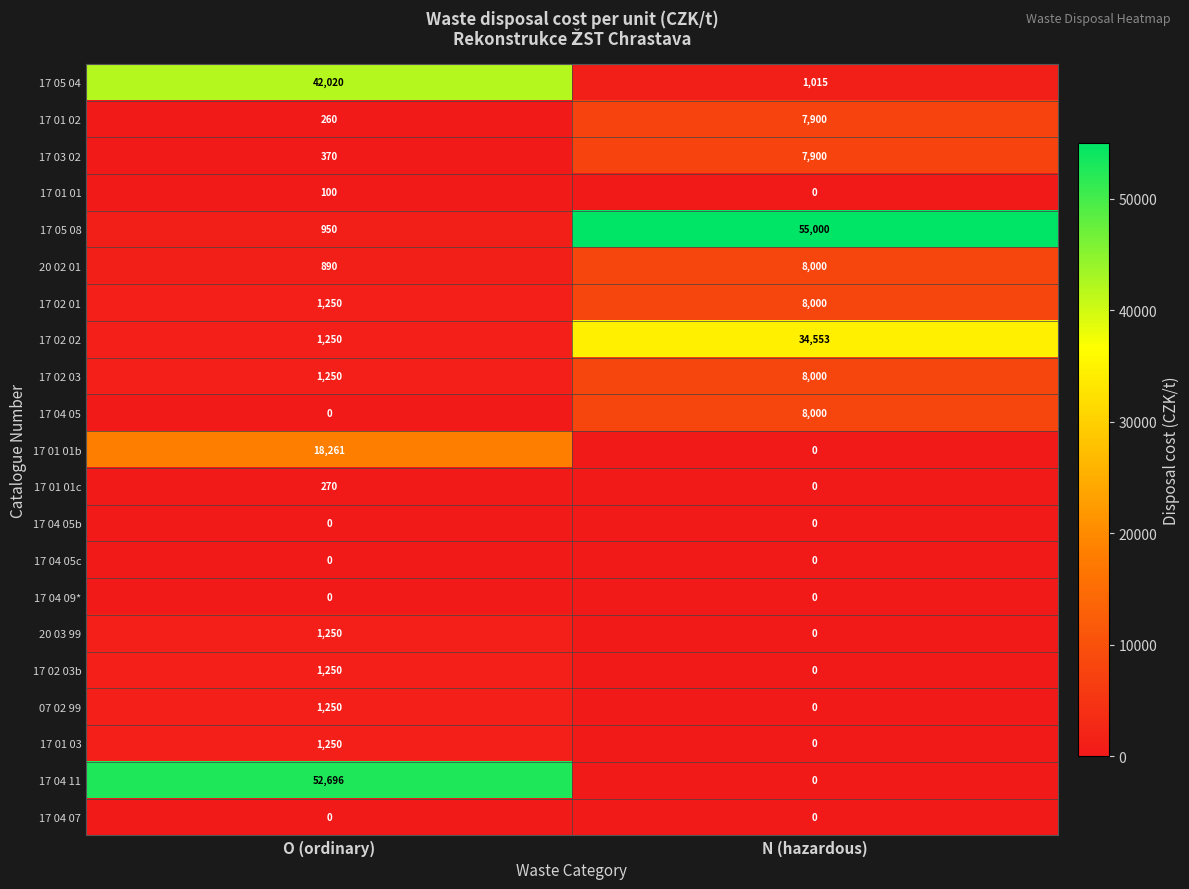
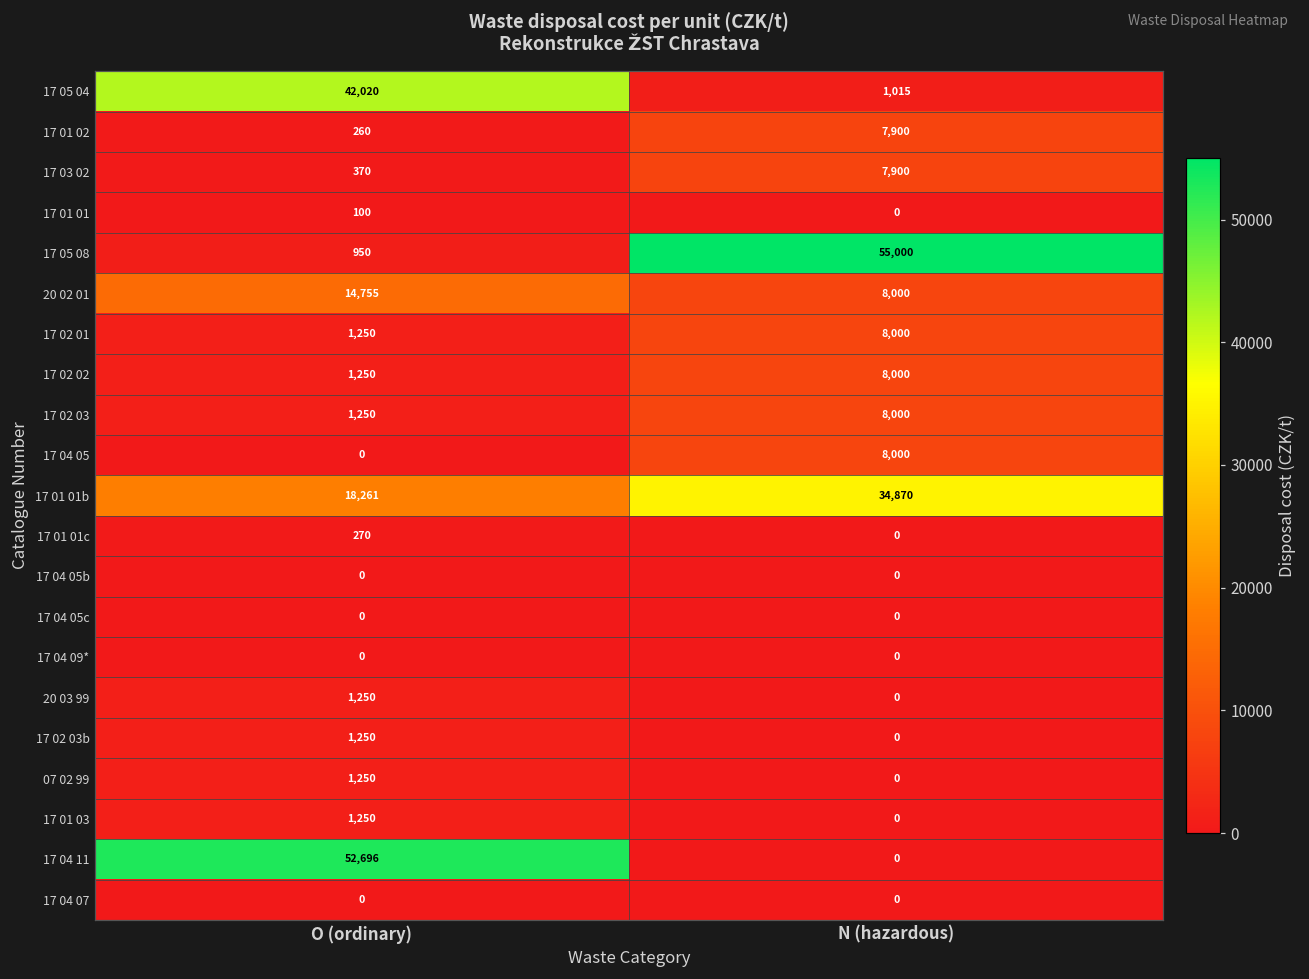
20 02 01, O (ordinary): 890 -> 14,755
17 02 02, N (hazardous): 34,553 -> 8,000
17 01 01b, N (hazardous): 0 -> 34,870
